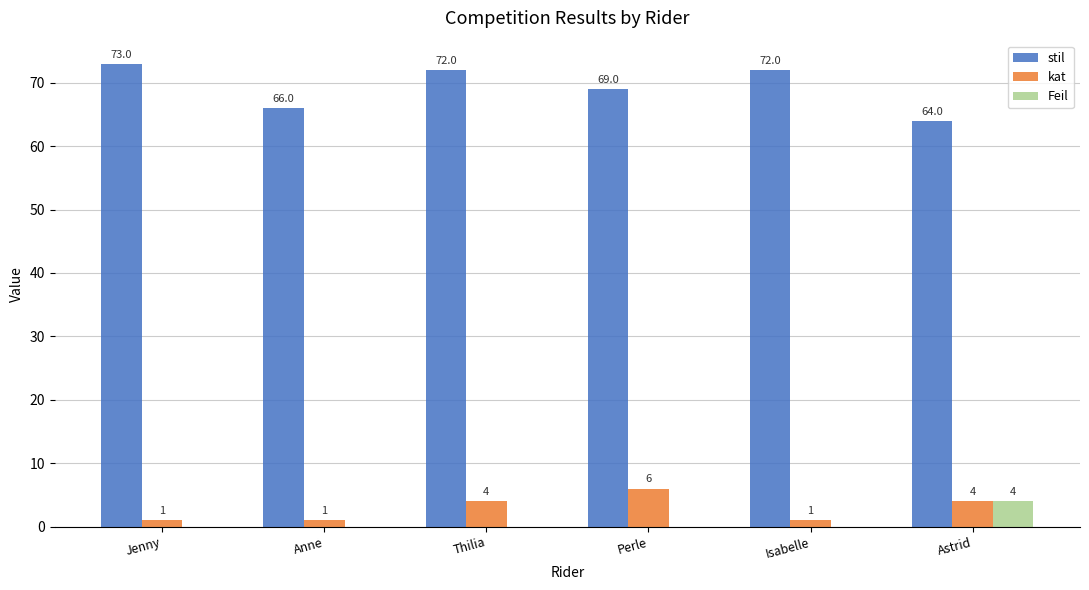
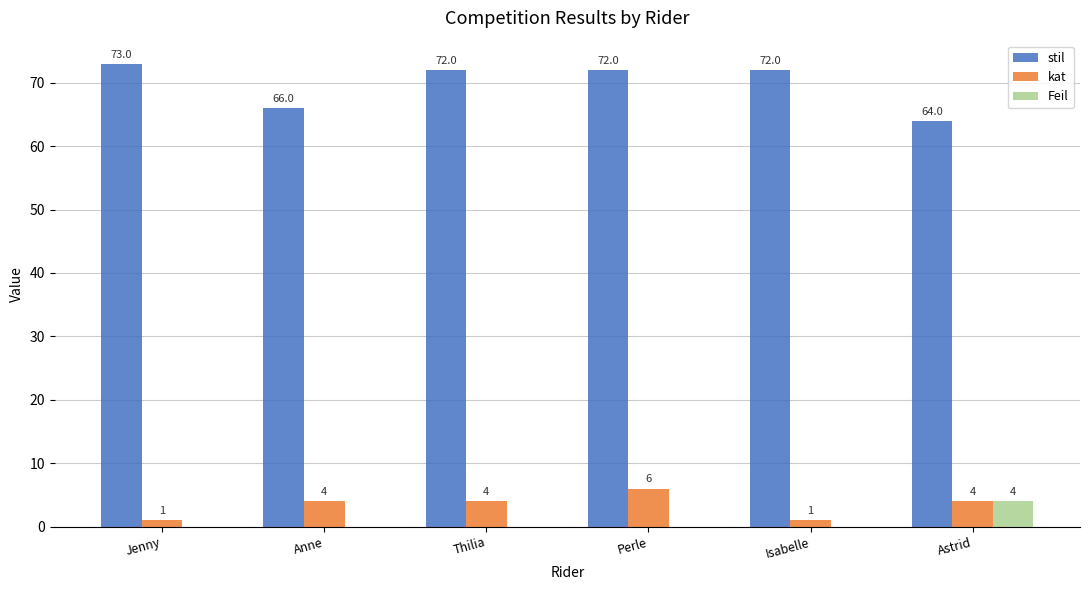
kat, Anne: 1 -> 4
stil, Perle: 69.0 -> 72.0
